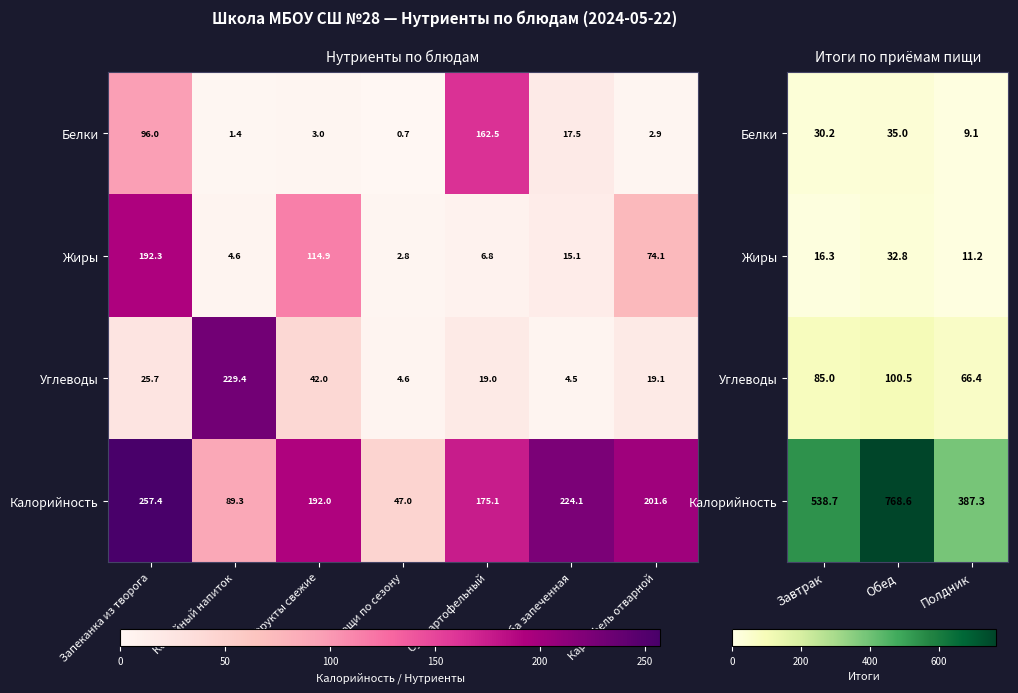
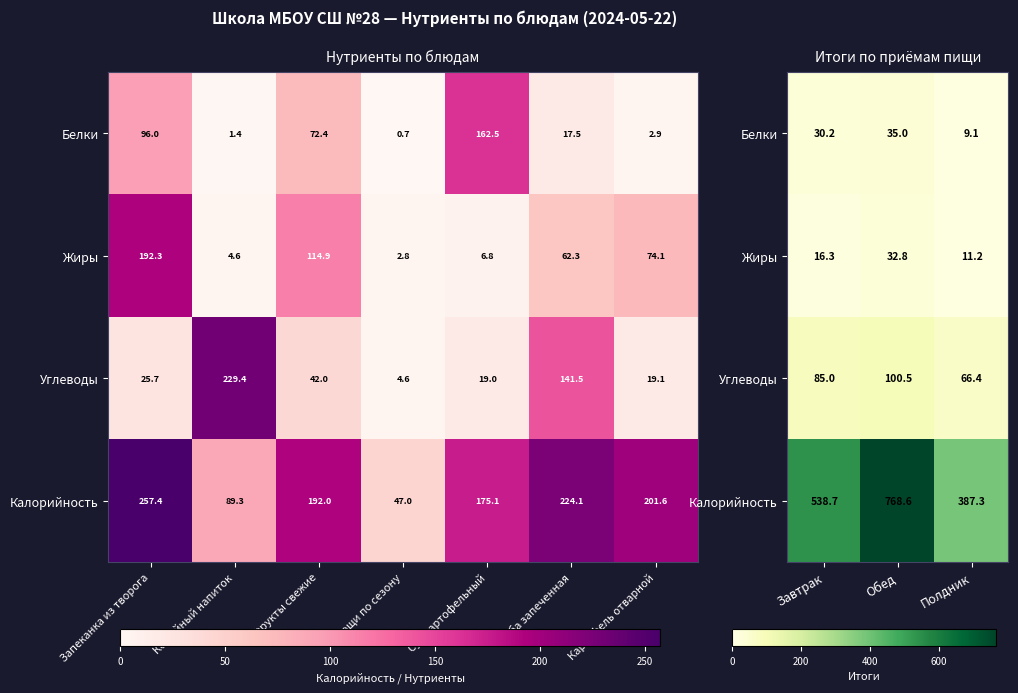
Нутриенты по блюдам, Белки, Фрукты свежие: 3.0 -> 72.4
Нутриенты по блюдам, Жиры, Рыба запеченная: 15.1 -> 62.3
Нутриенты по блюдам, Углеводы, Рыба запеченная: 4.5 -> 141.5
